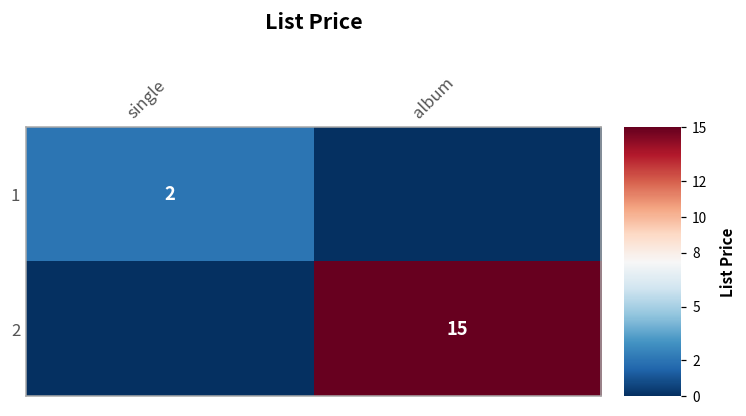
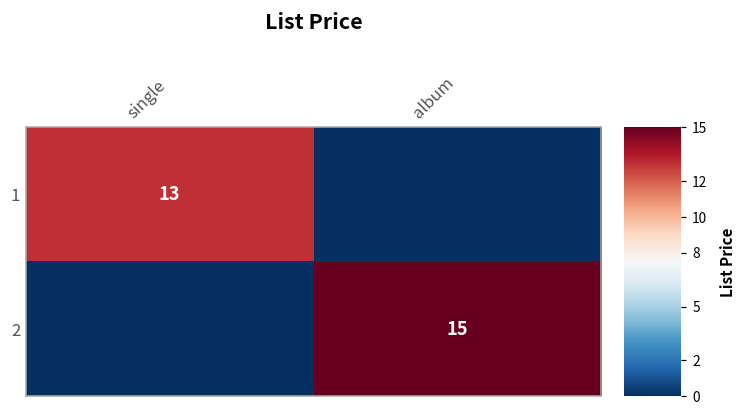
1, single: 2 -> 13
